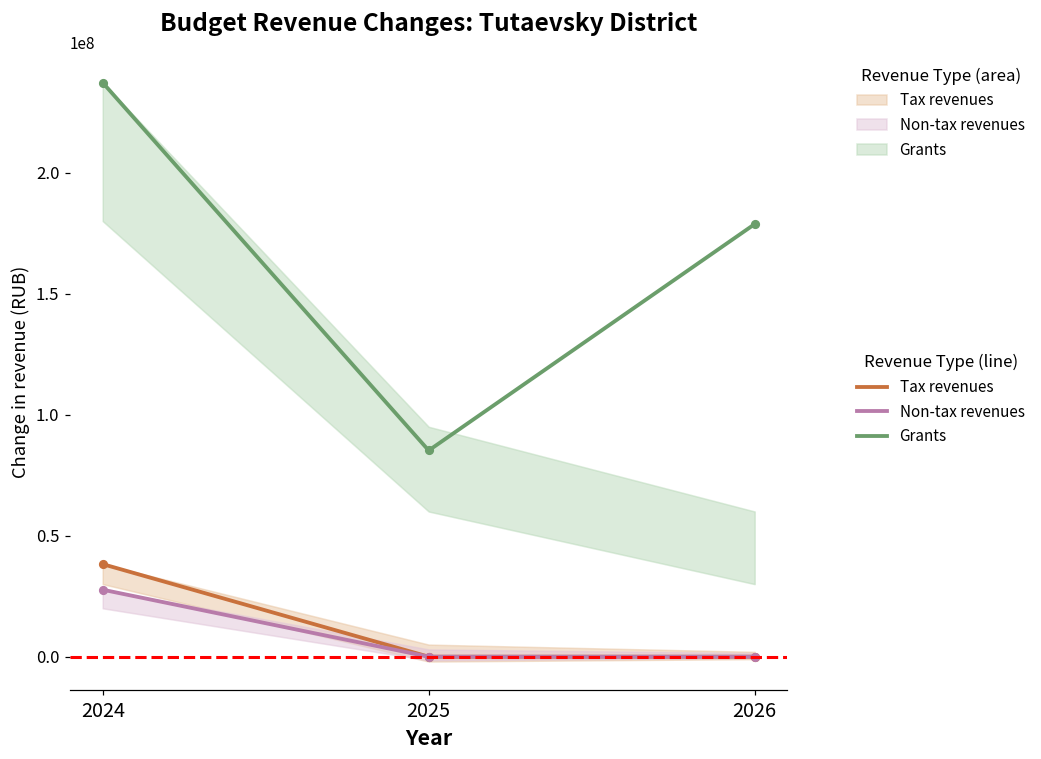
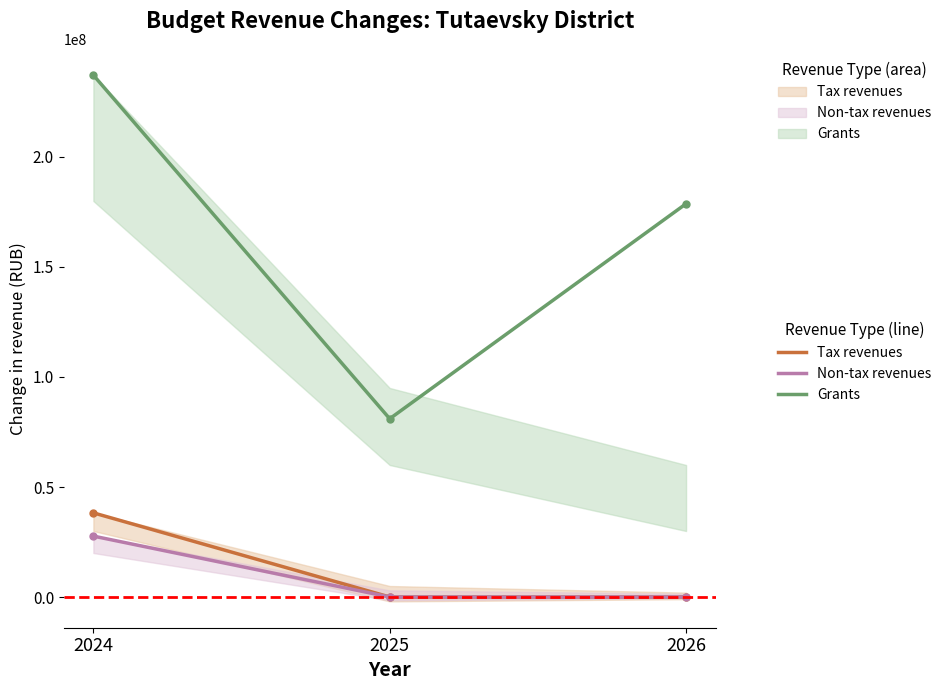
Grants, 2025: 85000000 -> 81000000
